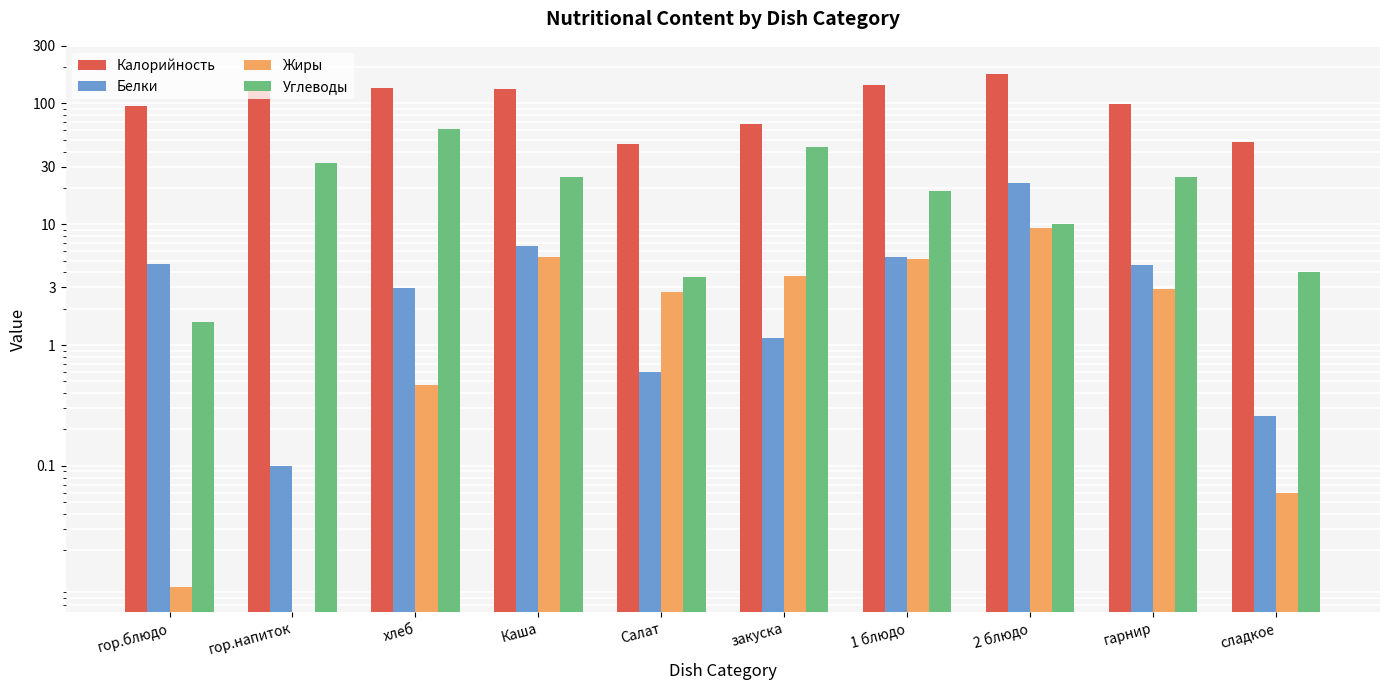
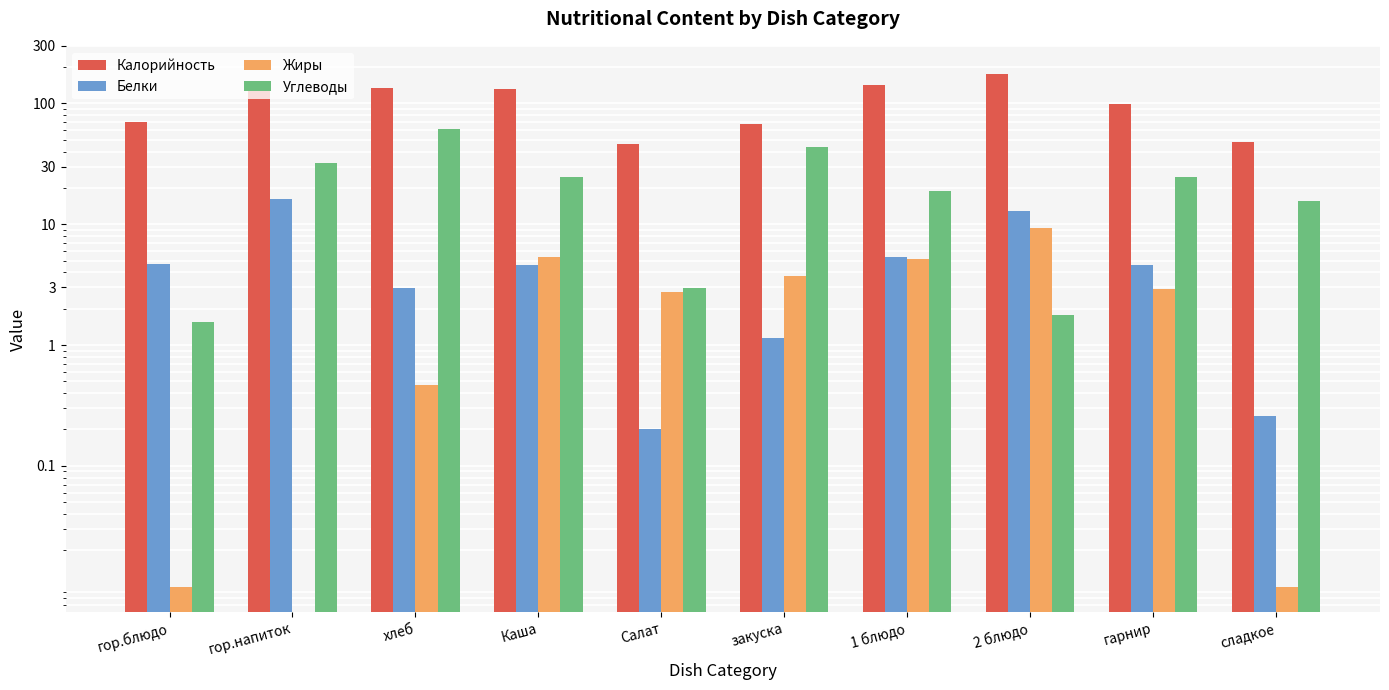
Калорийность, гор.блюдо: 90 -> 70
Белки, гор.напиток: 0.1 -> 16
Белки, Каша: 7 -> 4.6
Белки, Салат: 0.6 -> 0.2
Углеводы, Салат: 3.7 -> 3.0
Белки, 2 блюдо: 22 -> 13
Углеводы, 2 блюдо: 10 -> 1.8
Жиры, сладкое: 0.06 -> 0.01
Углеводы, сладкое: 4.1 -> 15
